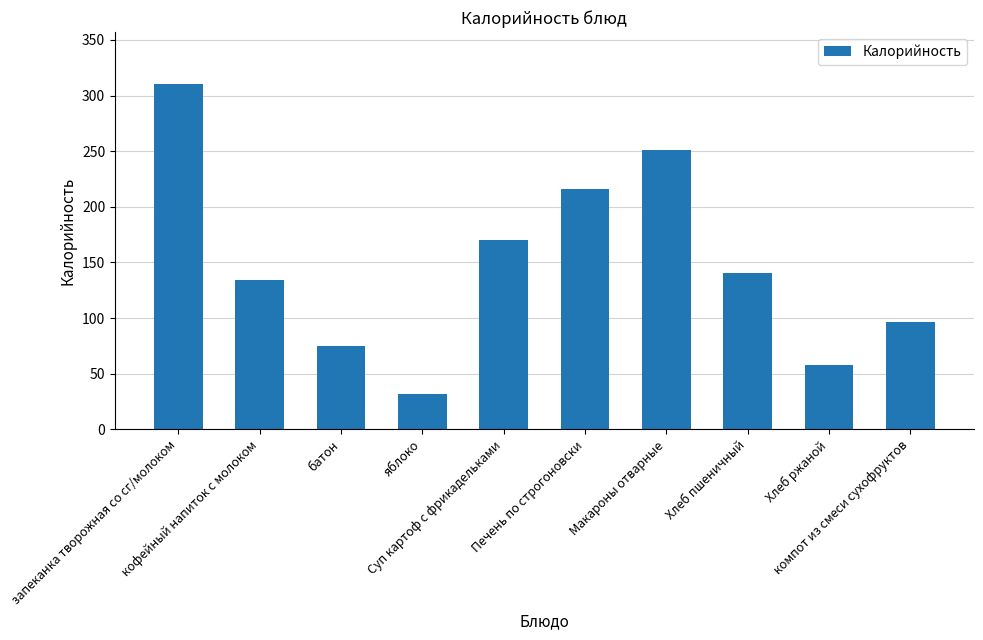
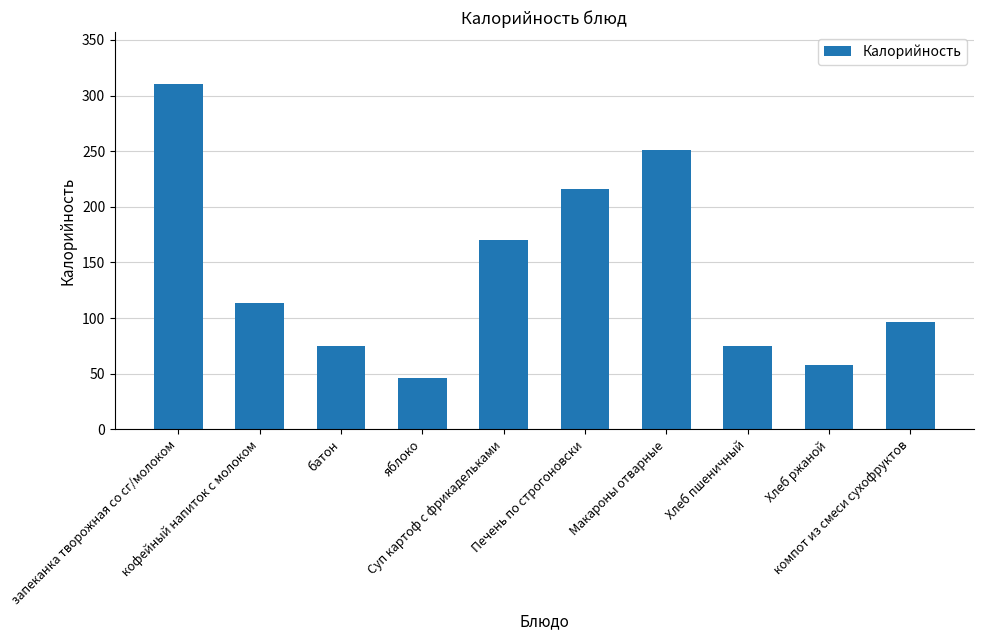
кофейный напиток с молоком: 134 -> 114
яблоко: 32 -> 46
Хлеб пшеничный: 141 -> 75
